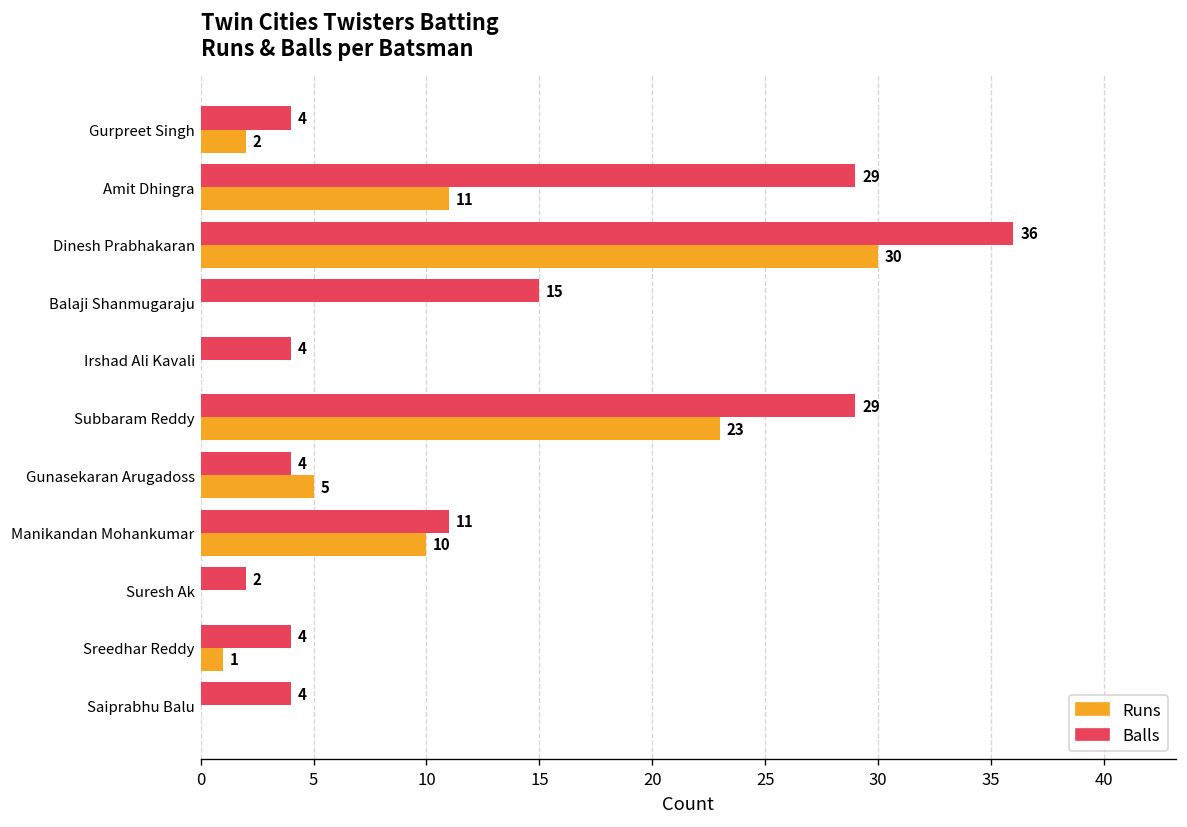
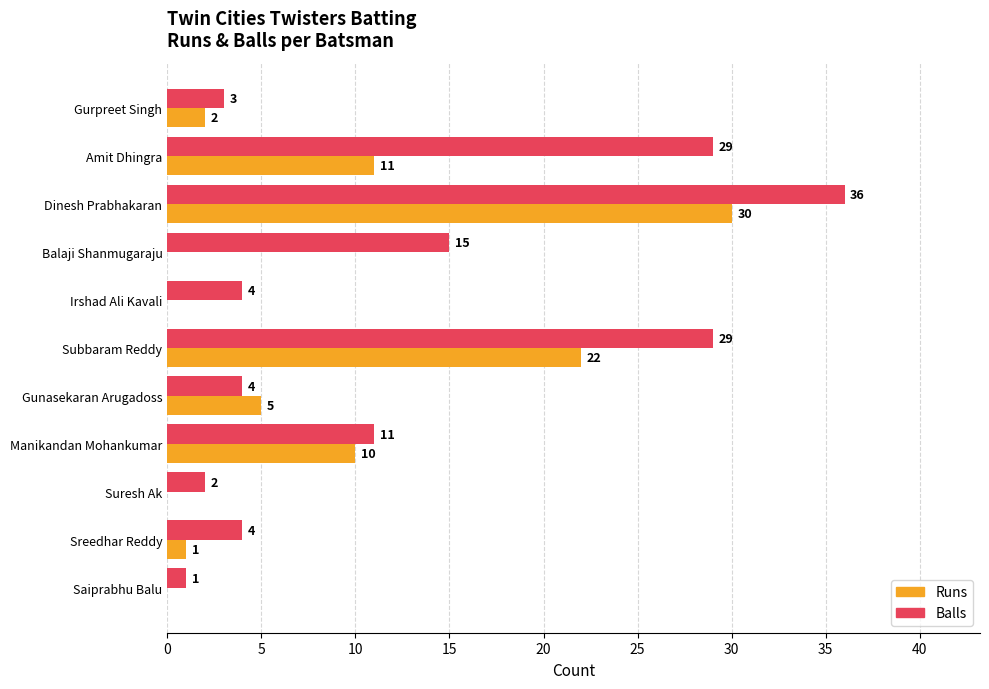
Balls, Gurpreet Singh: 4 -> 3
Runs, Subbaram Reddy: 23 -> 22
Balls, Saiprabhu Balu: 4 -> 1
